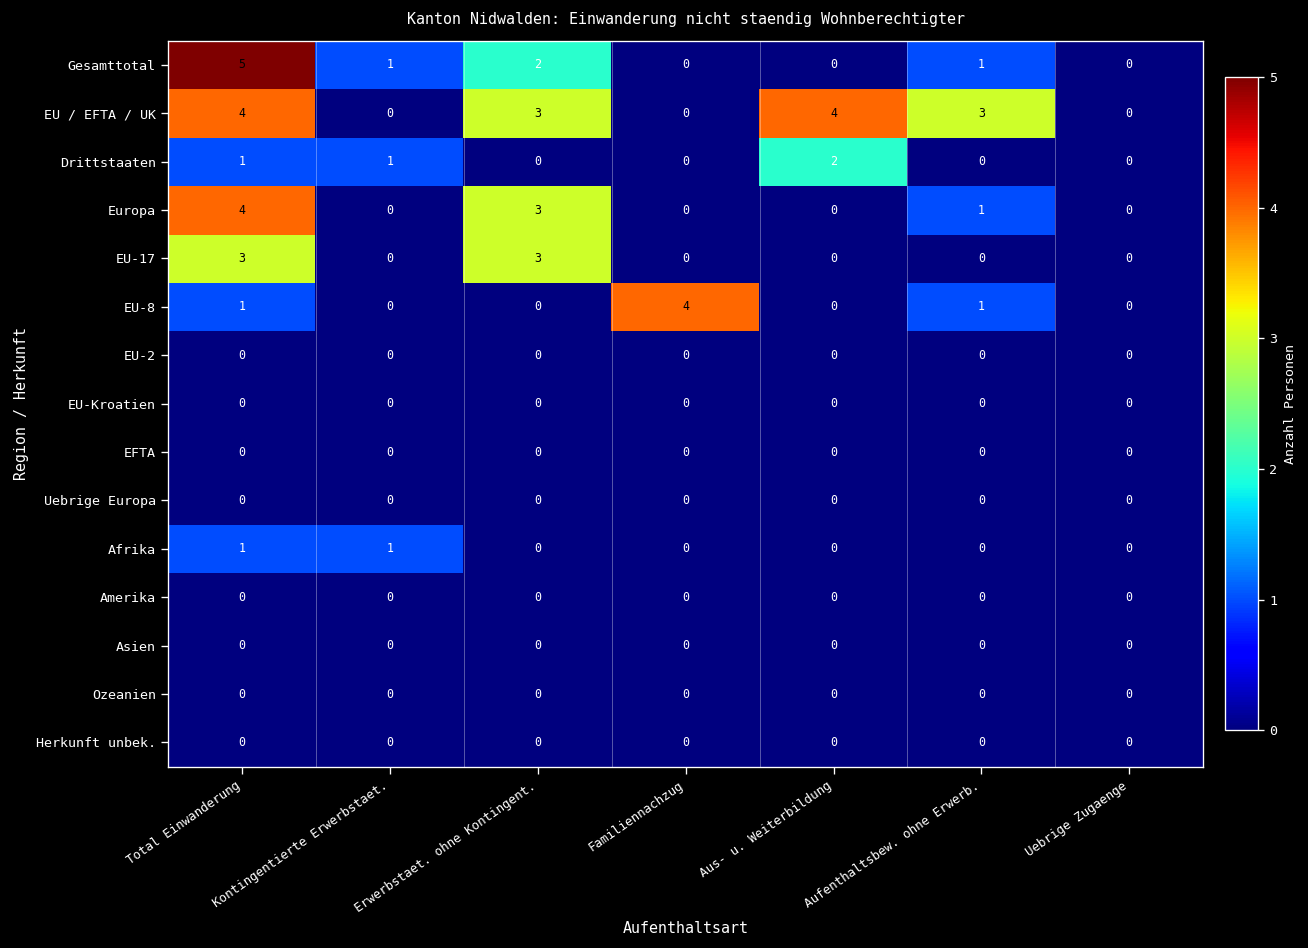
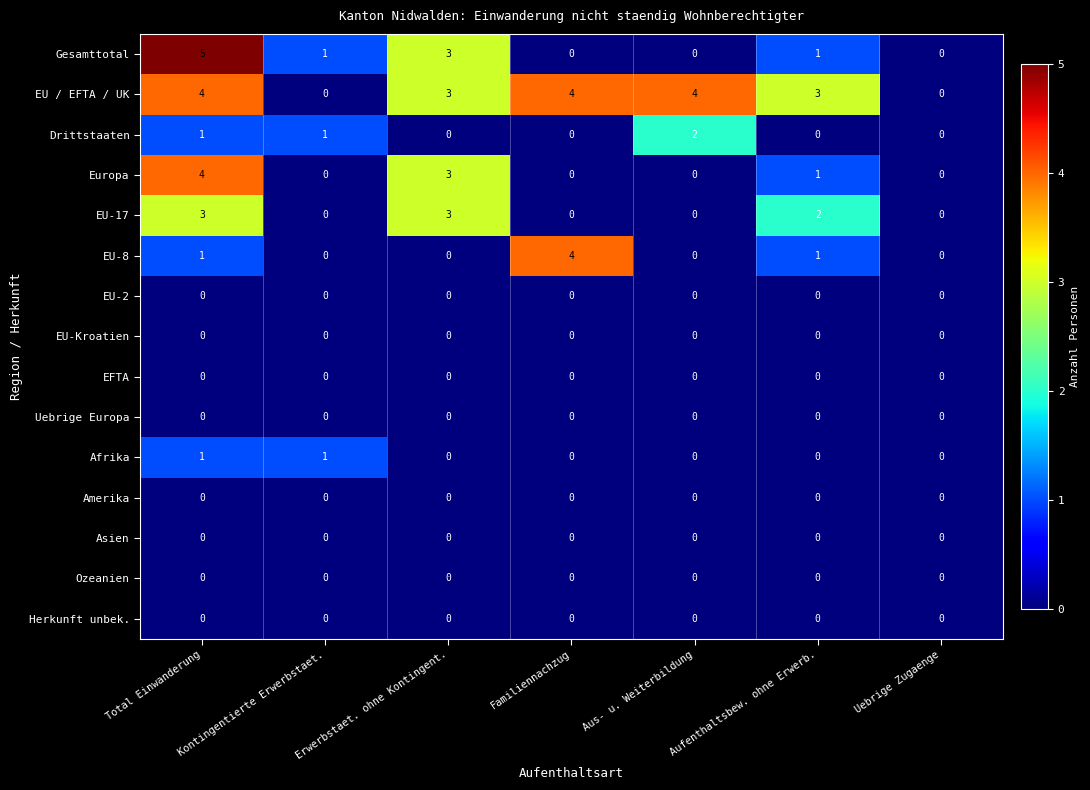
Gesamttotal, Erwerbstaet. ohne Kontingent.: 2 -> 3
EU / EFTA / UK, Familiennachzug: 0 -> 4
EU-17, Aufenthaltsbew. ohne Erwerb.: 0 -> 2
